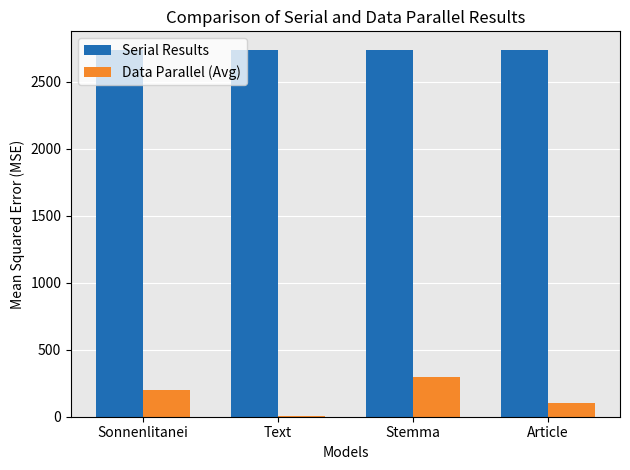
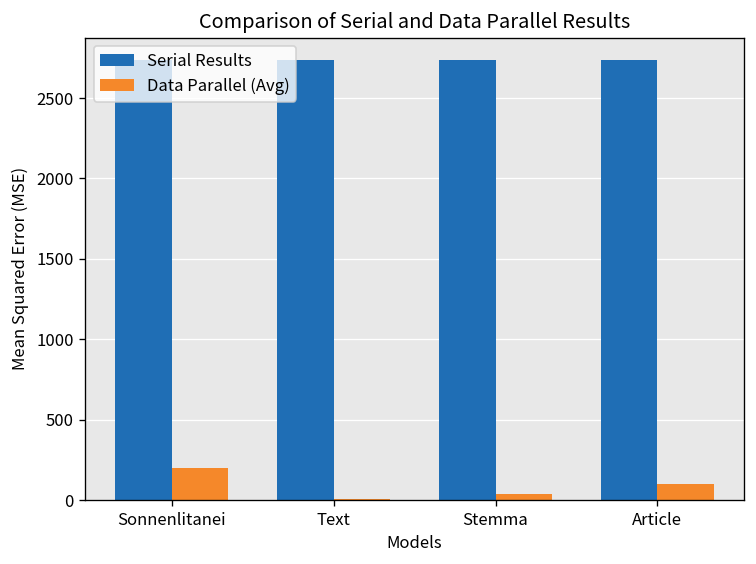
Data Parallel (Avg), Stemma: 290 -> 40
